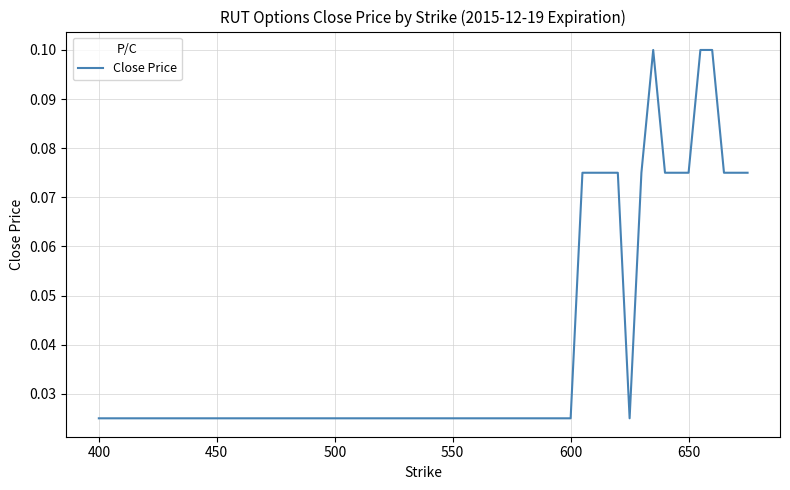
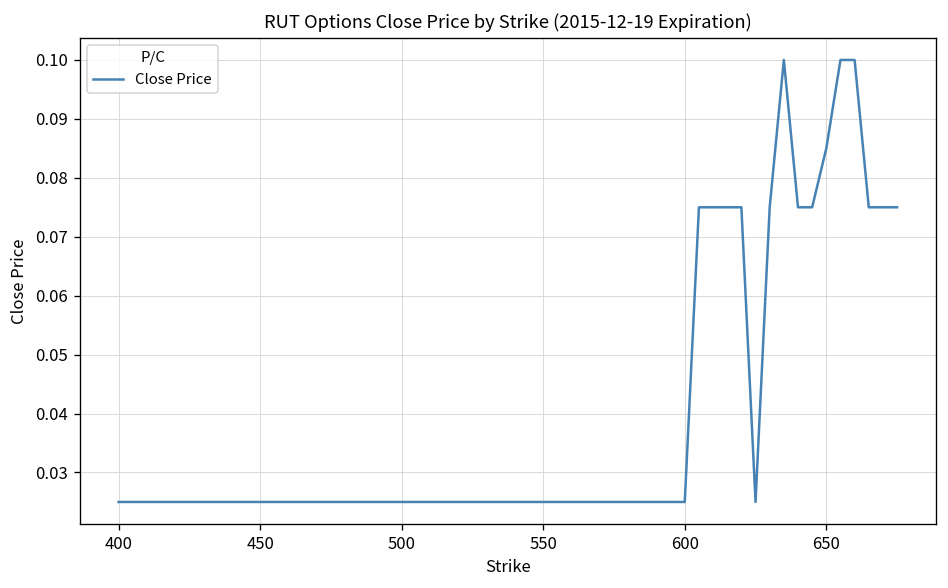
650: 0.075 -> 0.085
